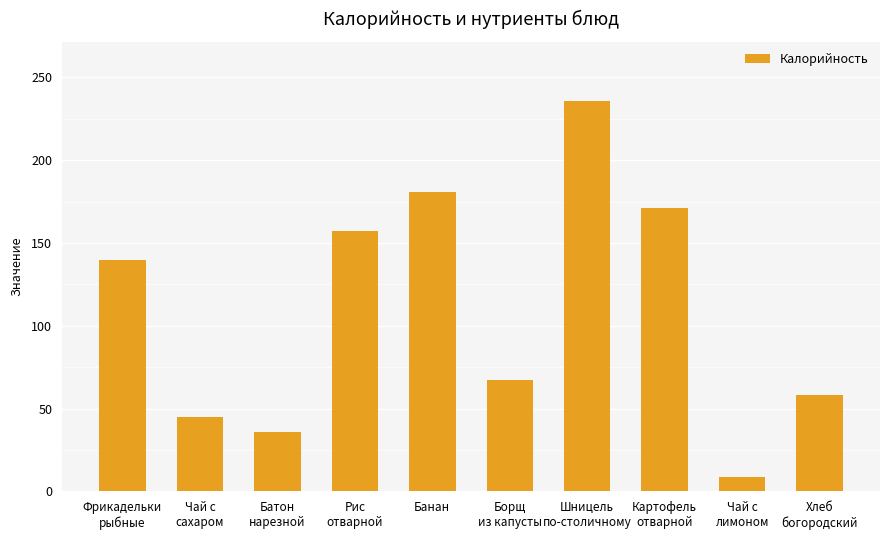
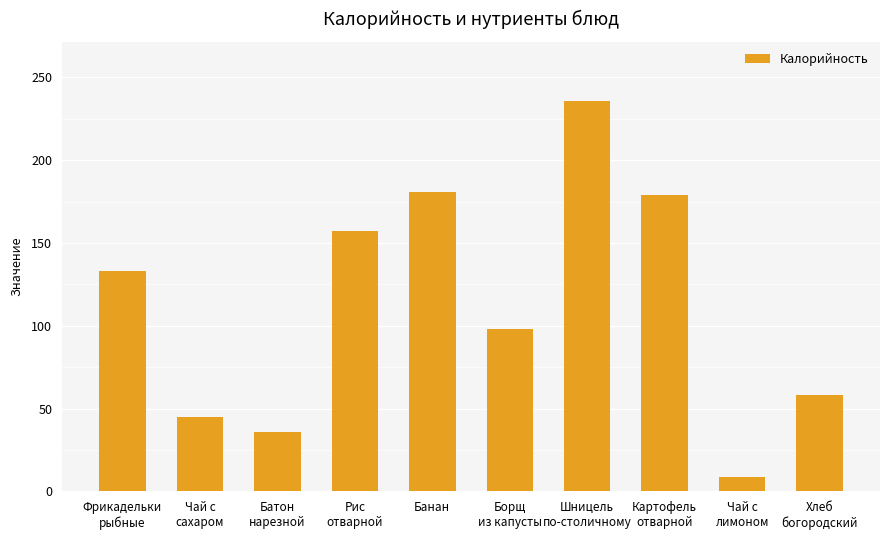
Фрикадельки рыбные: 140 -> 133
Борщ из капусты: 67 -> 98
Картофель отварной: 171 -> 179
